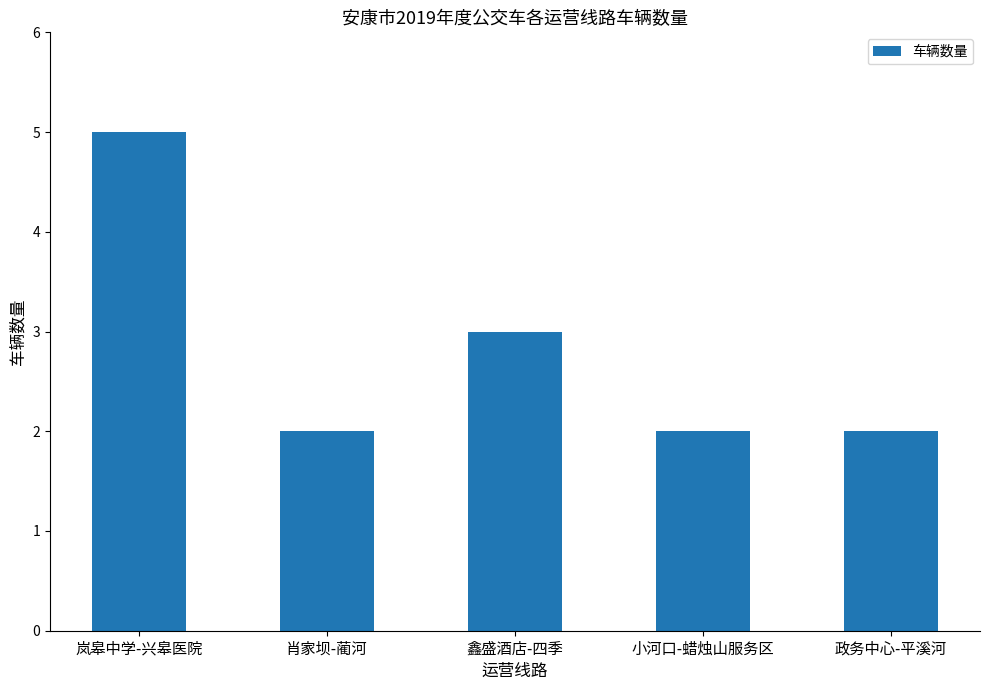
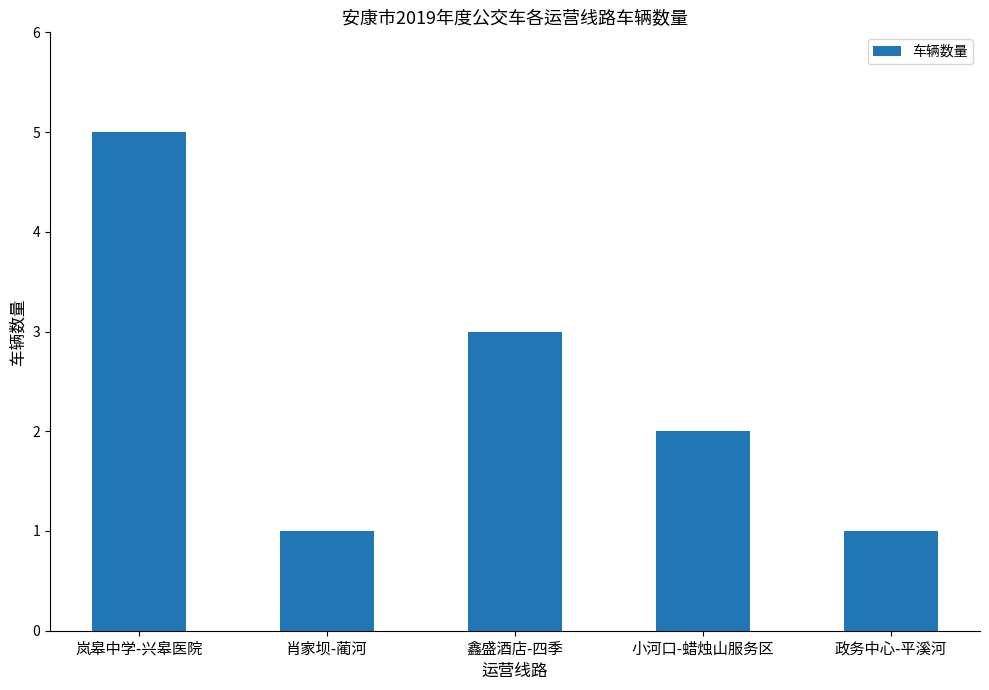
肖家坝-蔺河: 2 -> 1
政务中心-平溪河: 2 -> 1
